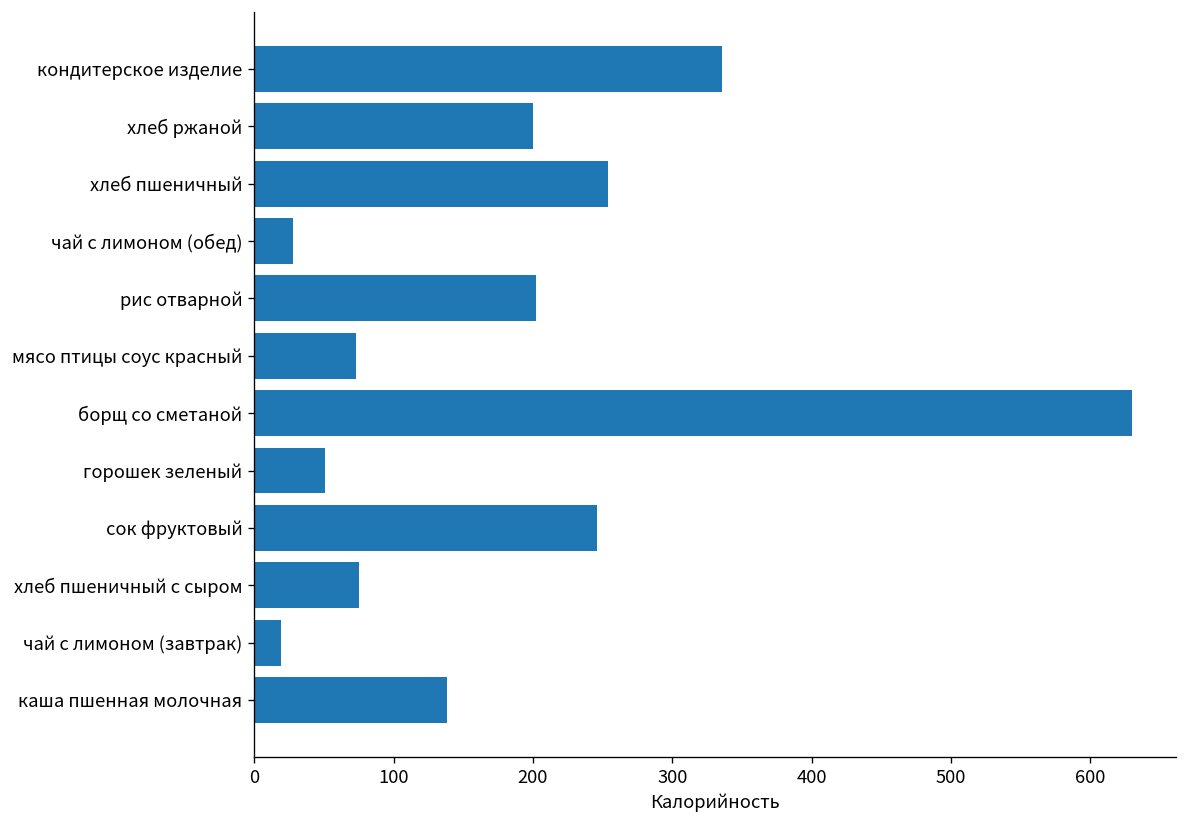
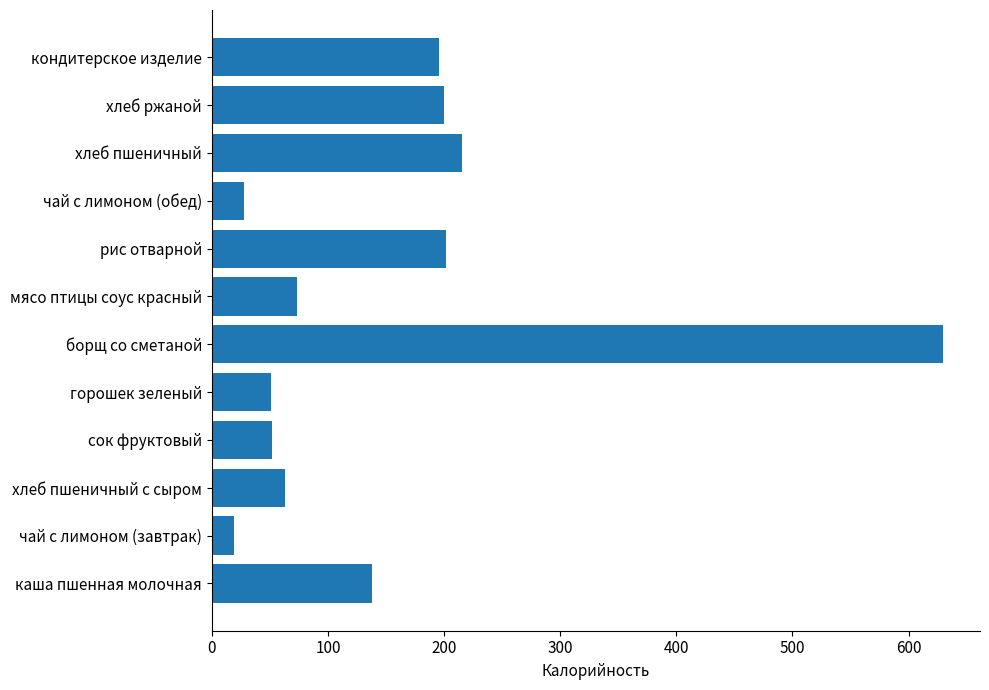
кондитерское изделие: 336 -> 196
хлеб пшеничный: 254 -> 215
сок фруктовый: 246 -> 52
хлеб пшеничный с сыром: 75 -> 63
